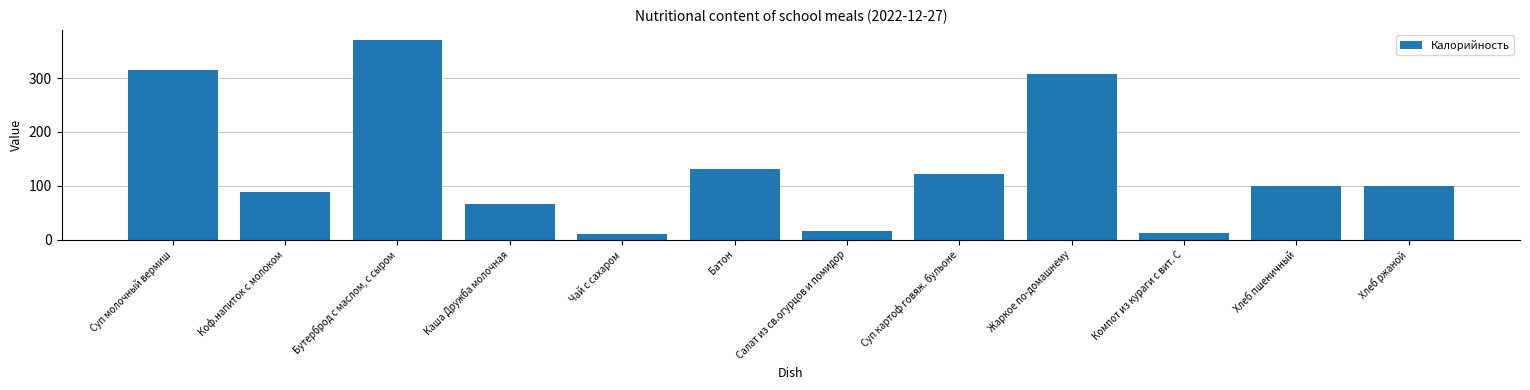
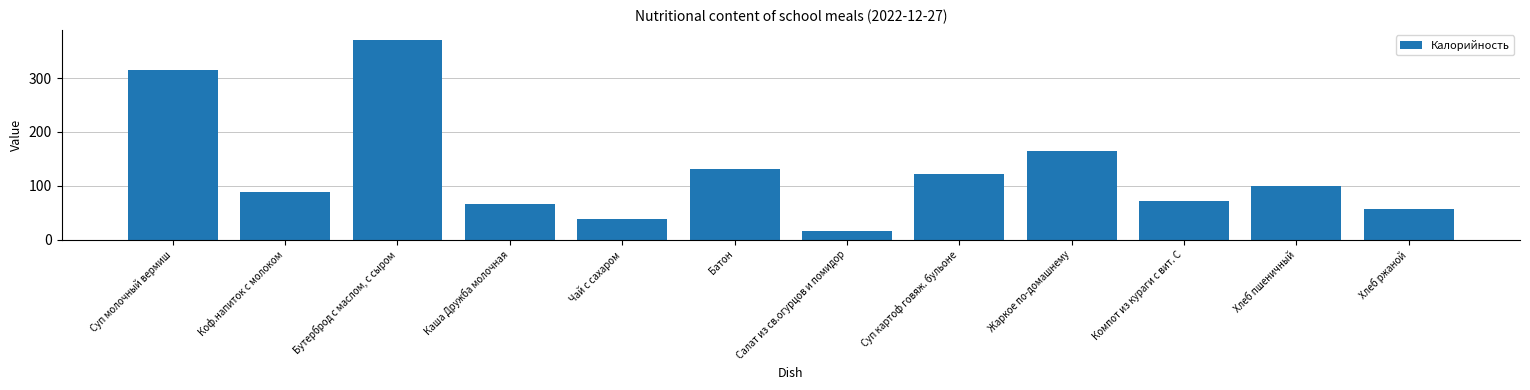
Чай с сахаром: 10 -> 40
Жаркое по-домашнему: 310 -> 160
Компот из кураги с вит. С: 10 -> 70
Хлеб ржаной: 100 -> 60
